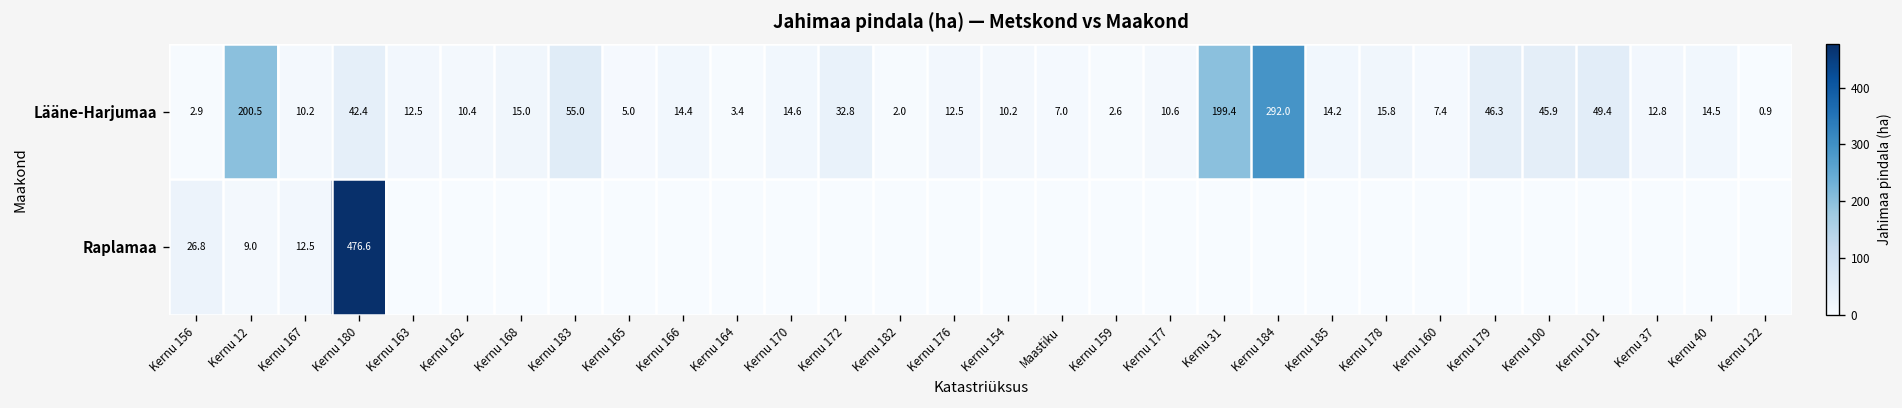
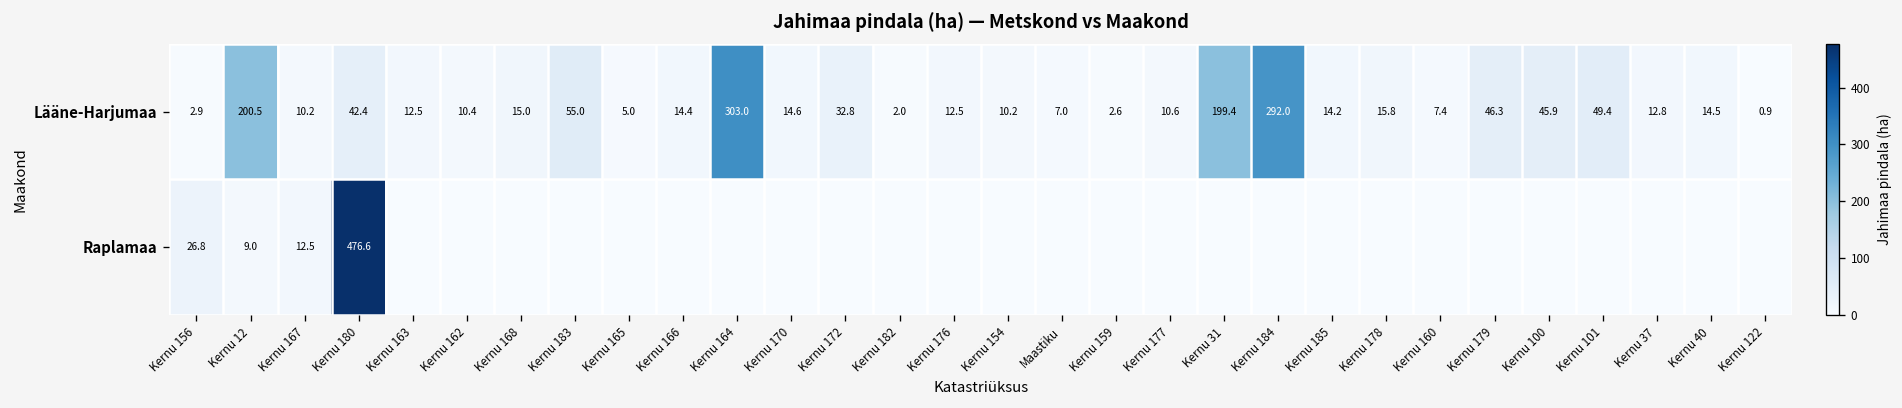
Lääne-Harjumaa, Kernu 164: 3.4 -> 303.0
